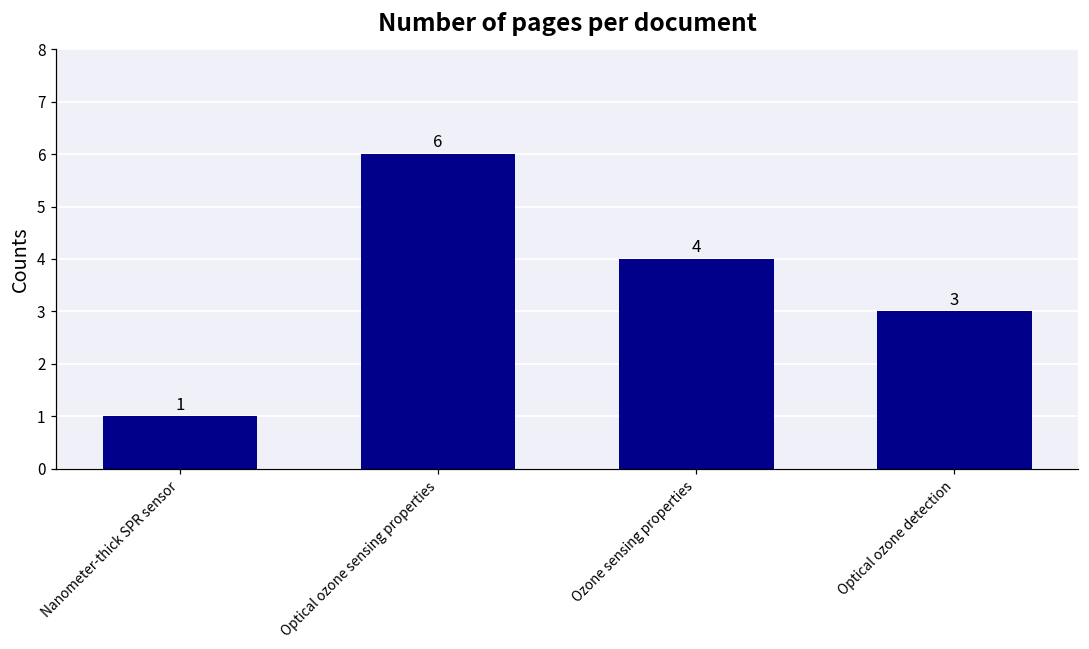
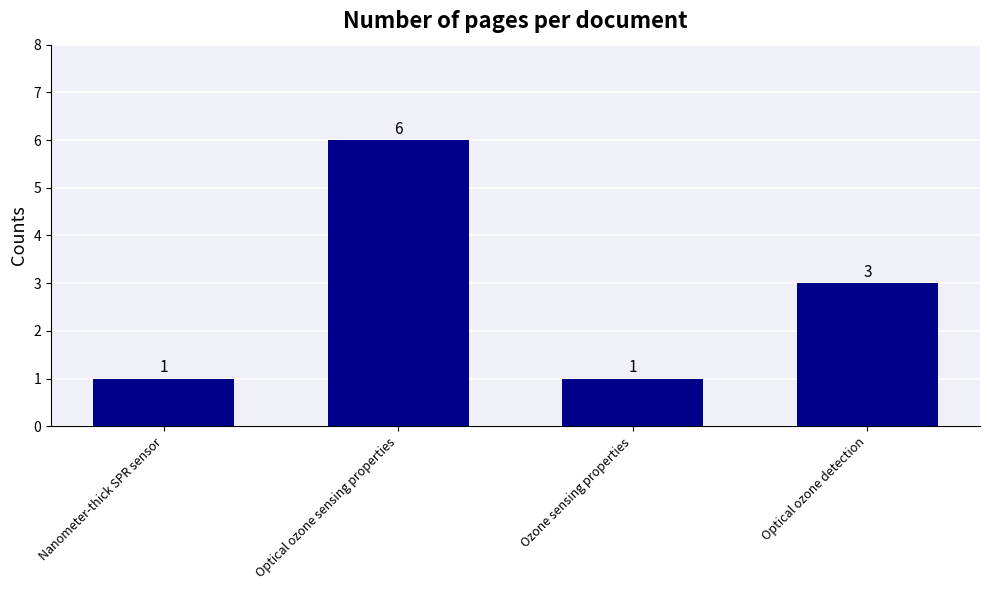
Ozone sensing properties: 4 -> 1
